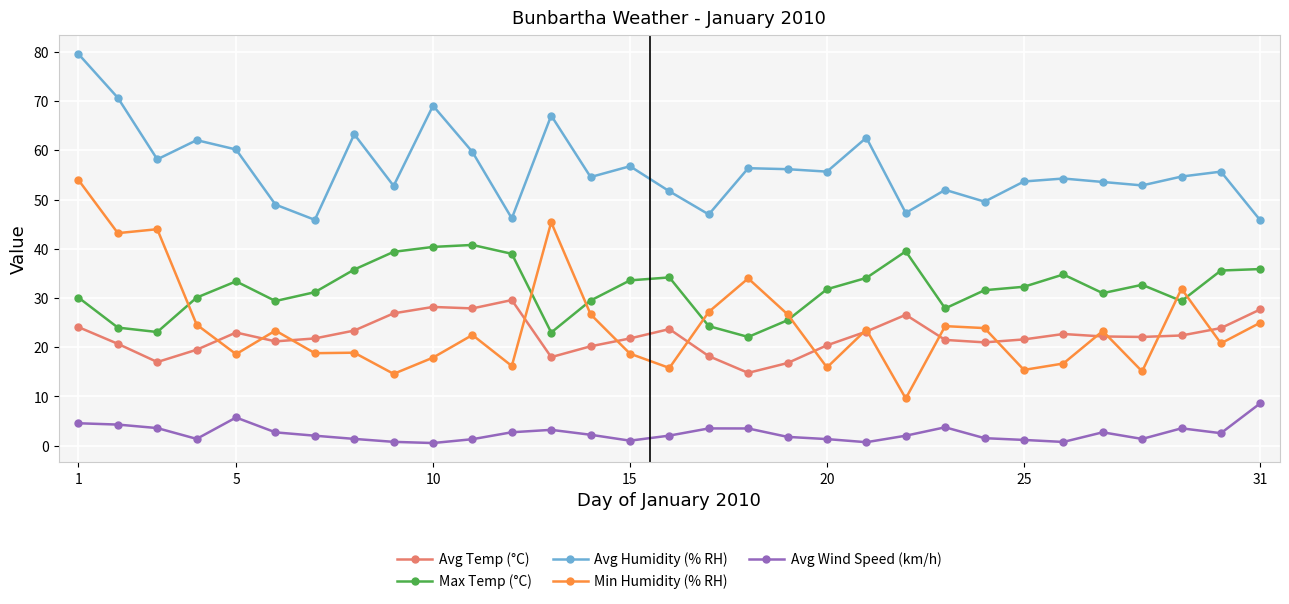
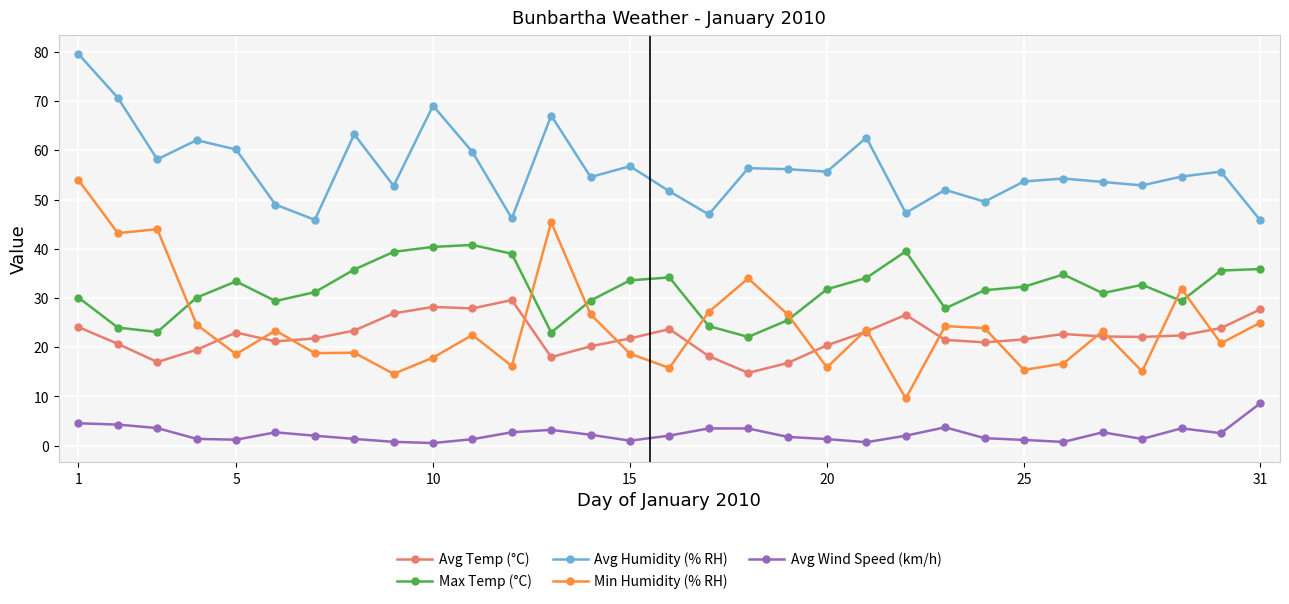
Avg Wind Speed (km/h), 5: 6 -> 1
